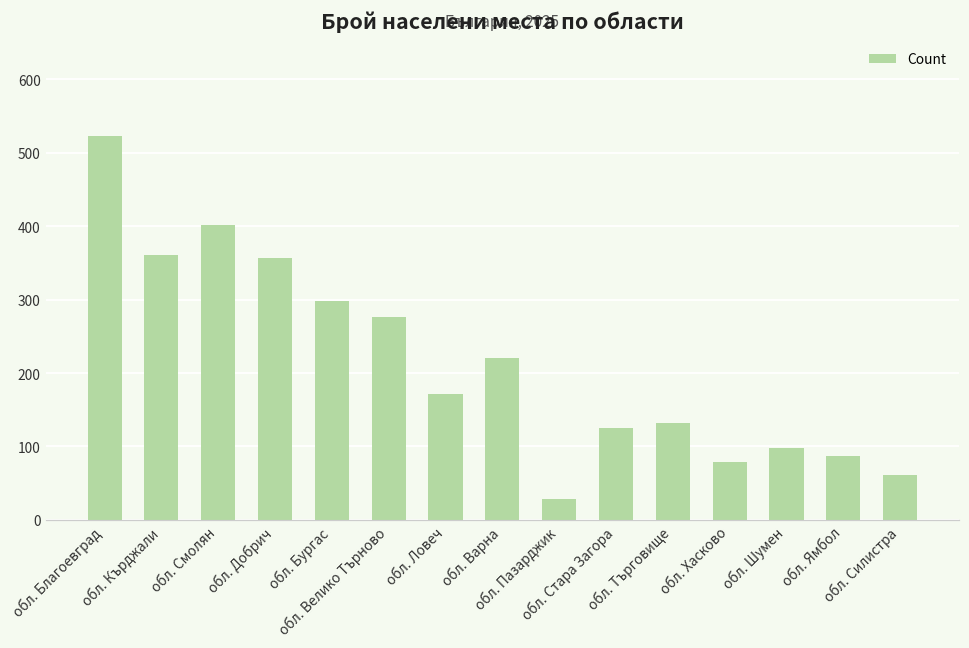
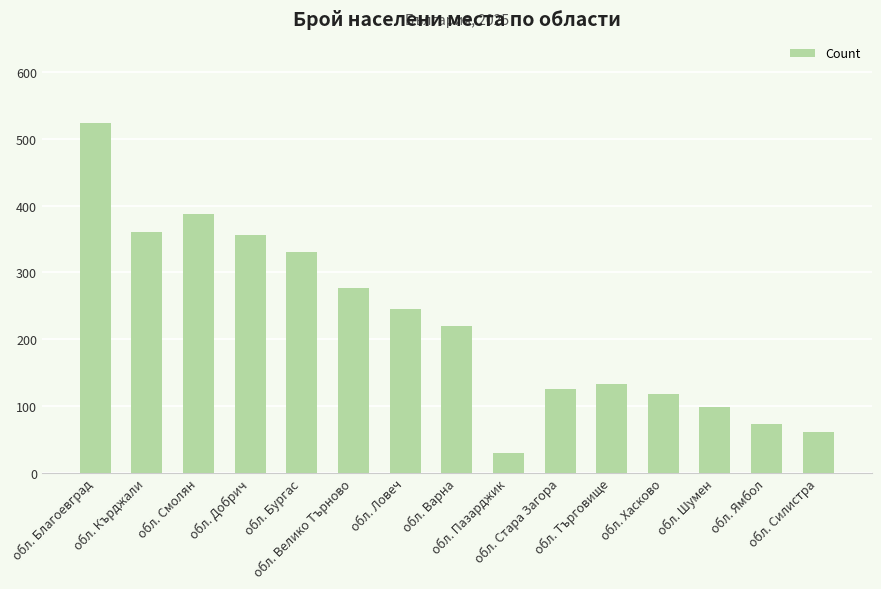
обл. Смолян: 400 -> 390
обл. Бургас: 300 -> 330
обл. Ловеч: 170 -> 250
обл. Хасково: 80 -> 120
обл. Ямбол: 90 -> 70
